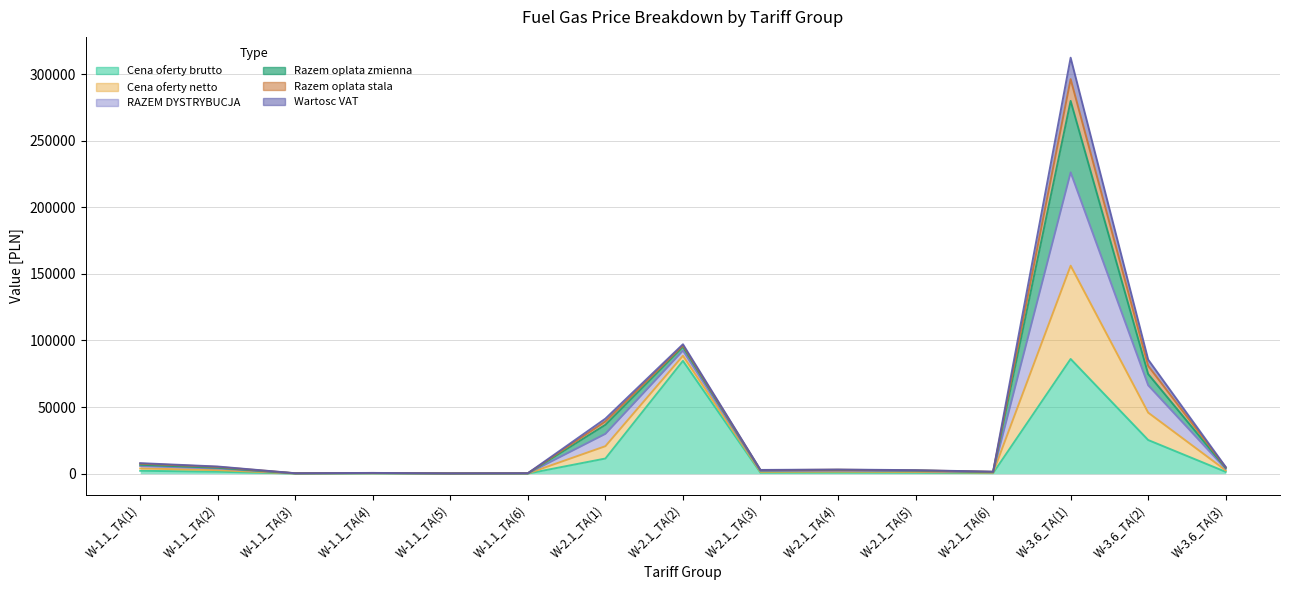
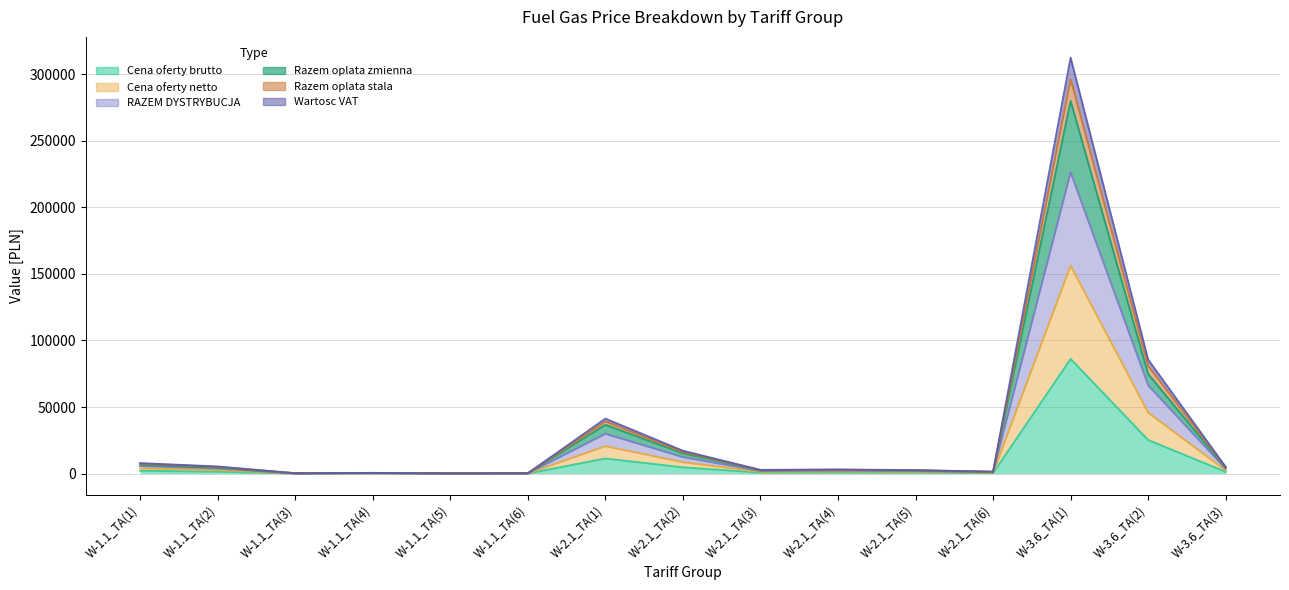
Cena oferty brutto, W-2.1_TA(2): 85000 -> 5000
